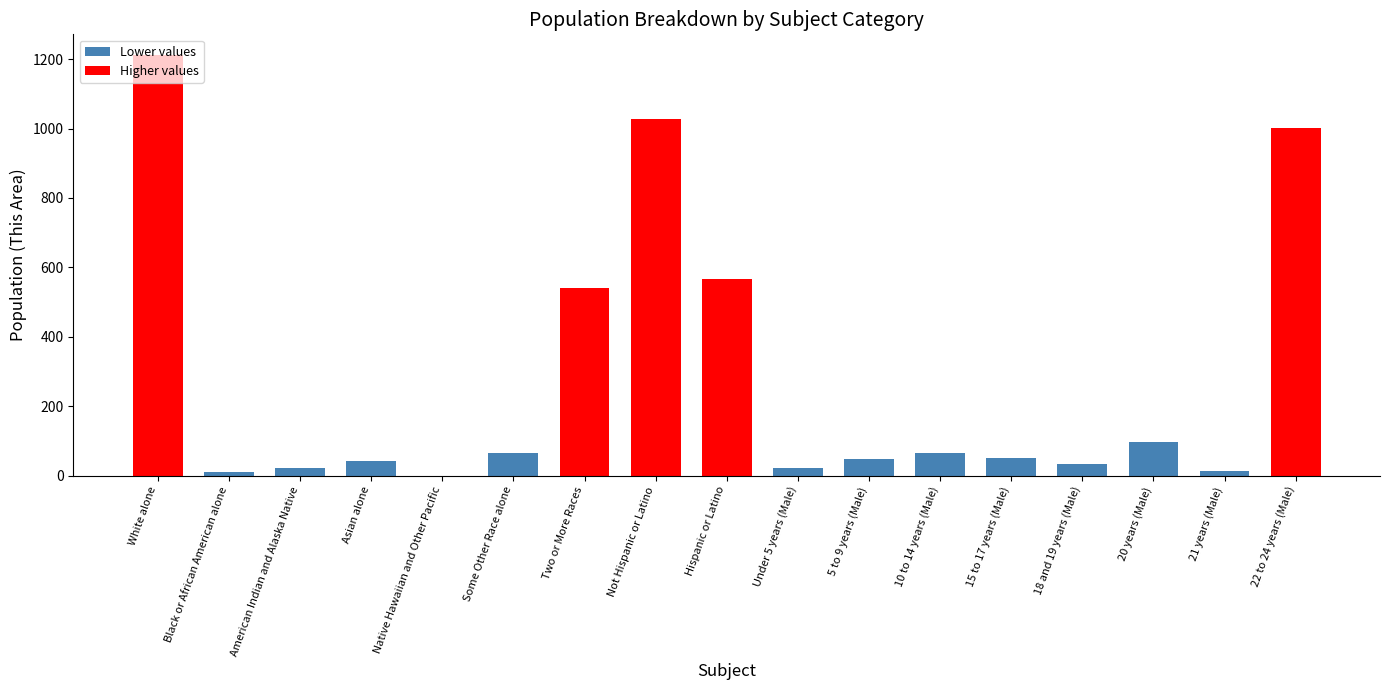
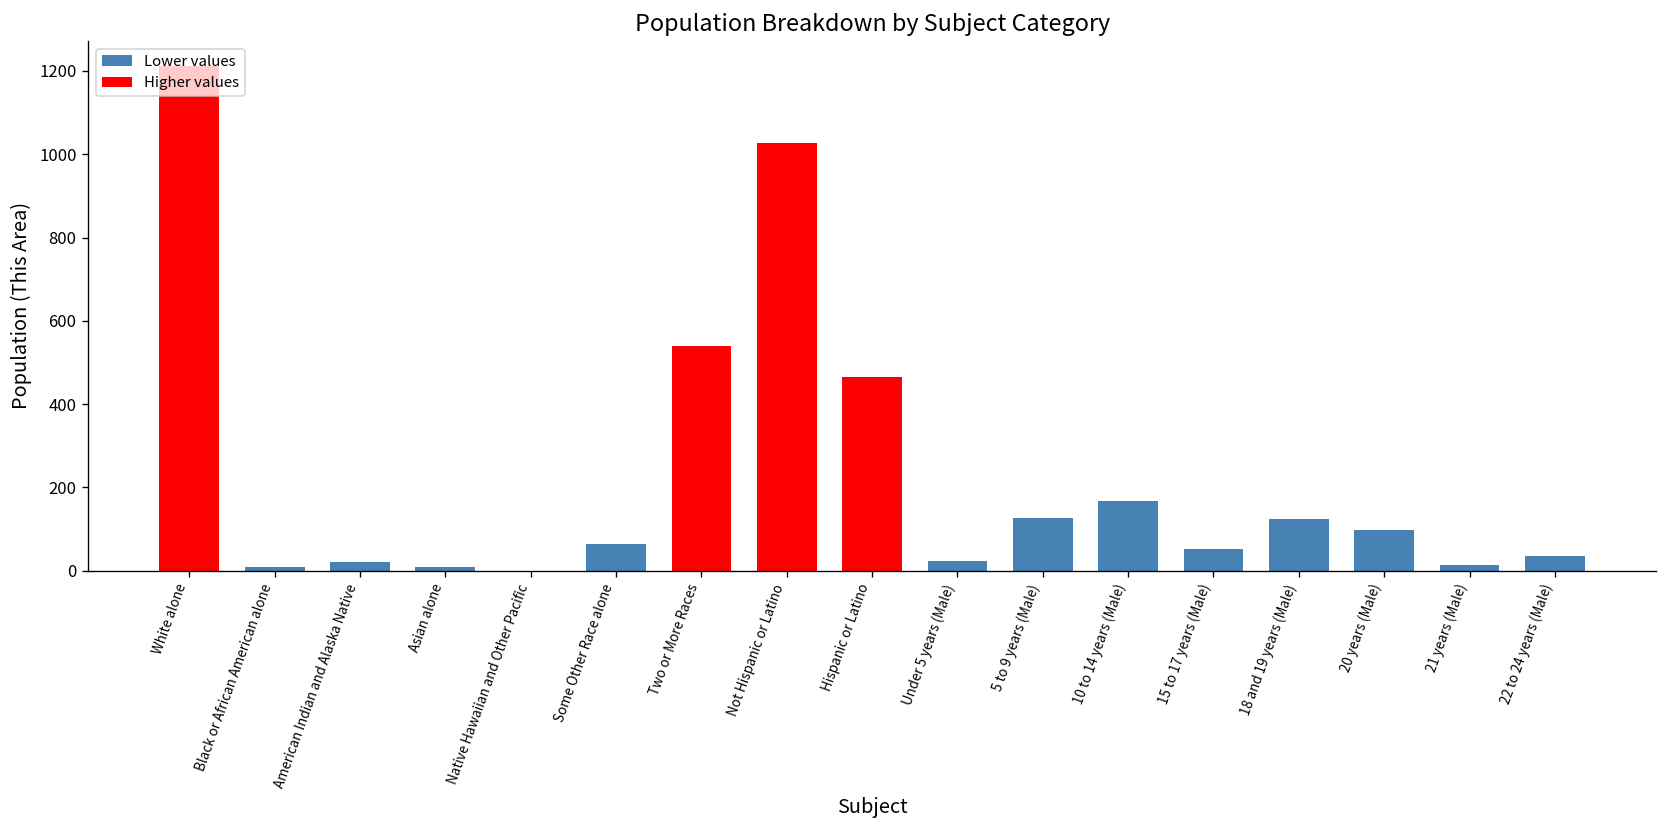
Asian alone: 40 -> 10
Hispanic or Latino: 570 -> 460
5 to 9 years (Male): 50 -> 130
10 to 14 years (Male): 70 -> 170
18 and 19 years (Male): 30 -> 120
22 to 24 years (Male): 1000 -> 40
